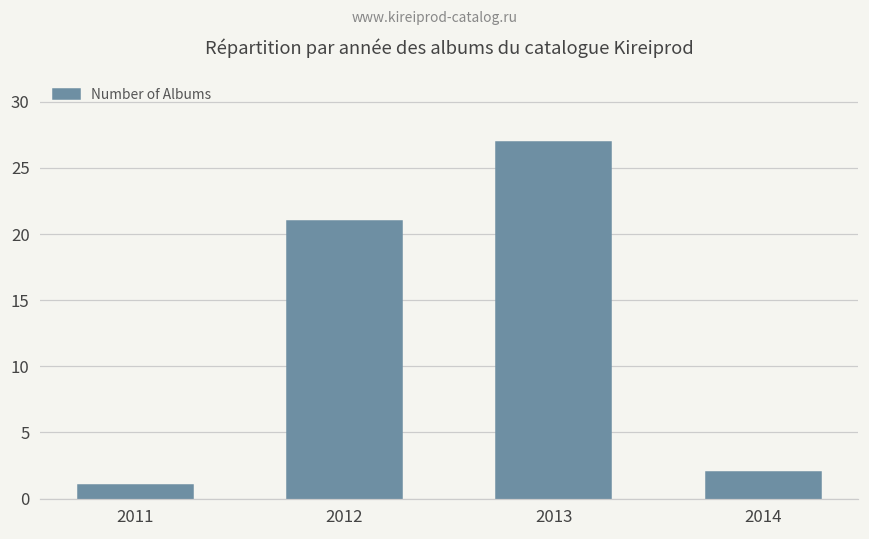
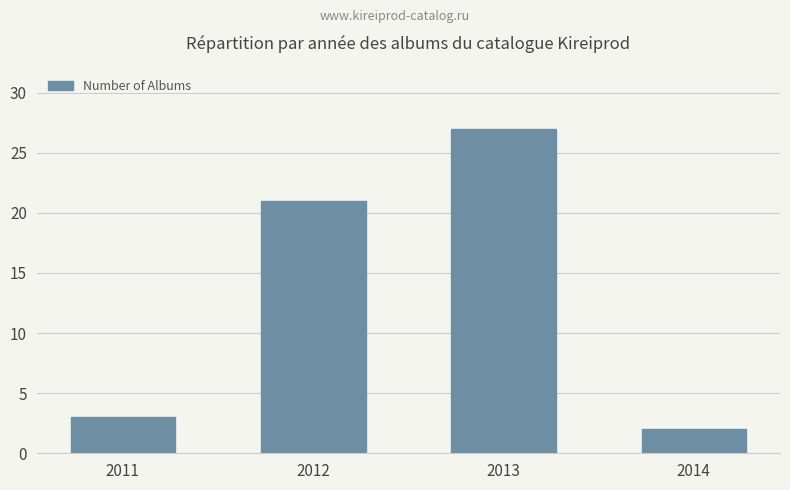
2011: 1 -> 3
